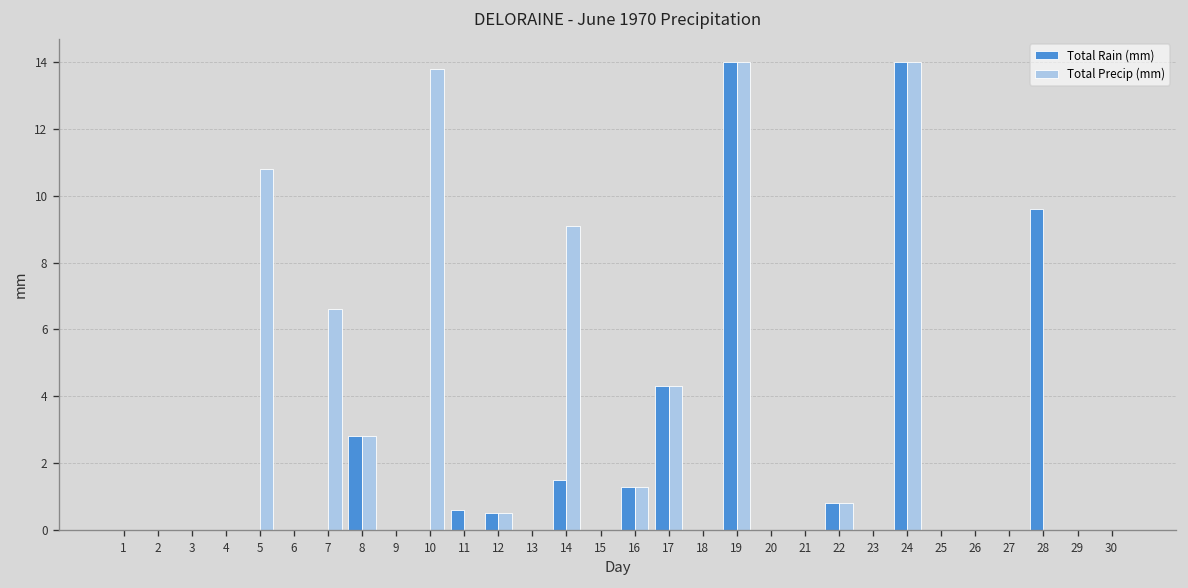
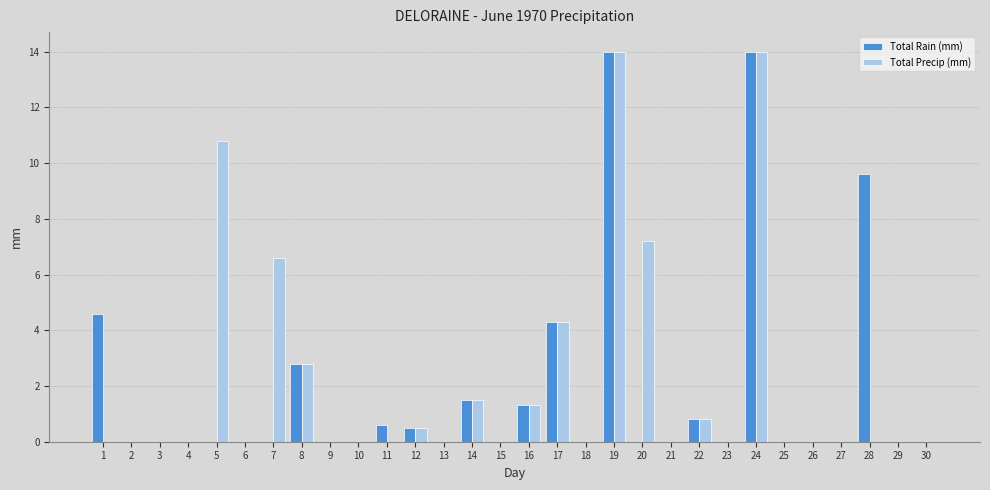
Total Rain (mm), 1: 0.0 -> 4.6
Total Precip (mm), 10: 13.8 -> 0.0
Total Precip (mm), 14: 9.1 -> 1.5
Total Precip (mm), 20: 0.0 -> 7.2
